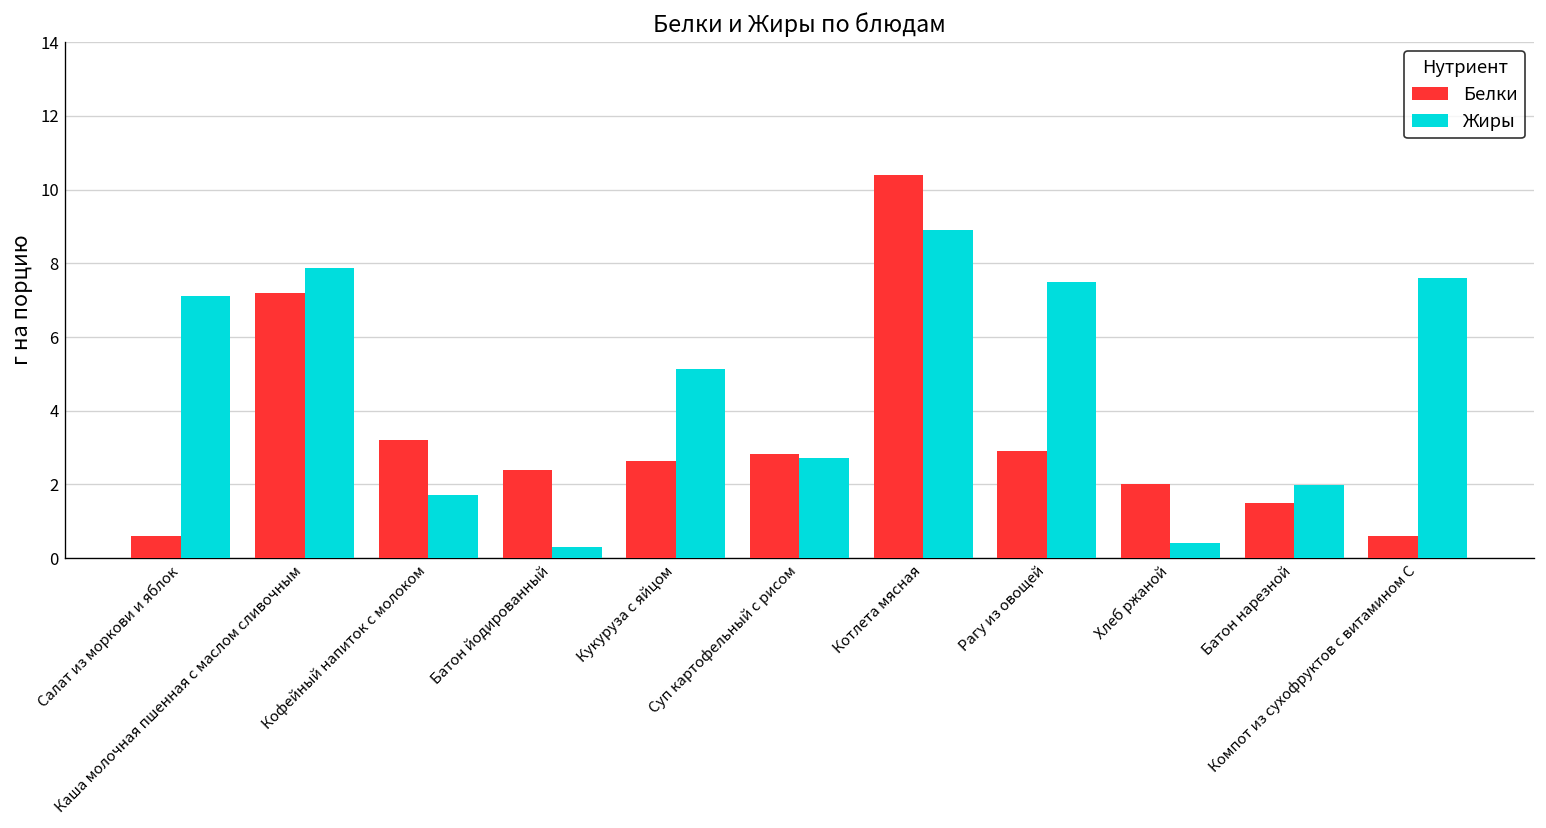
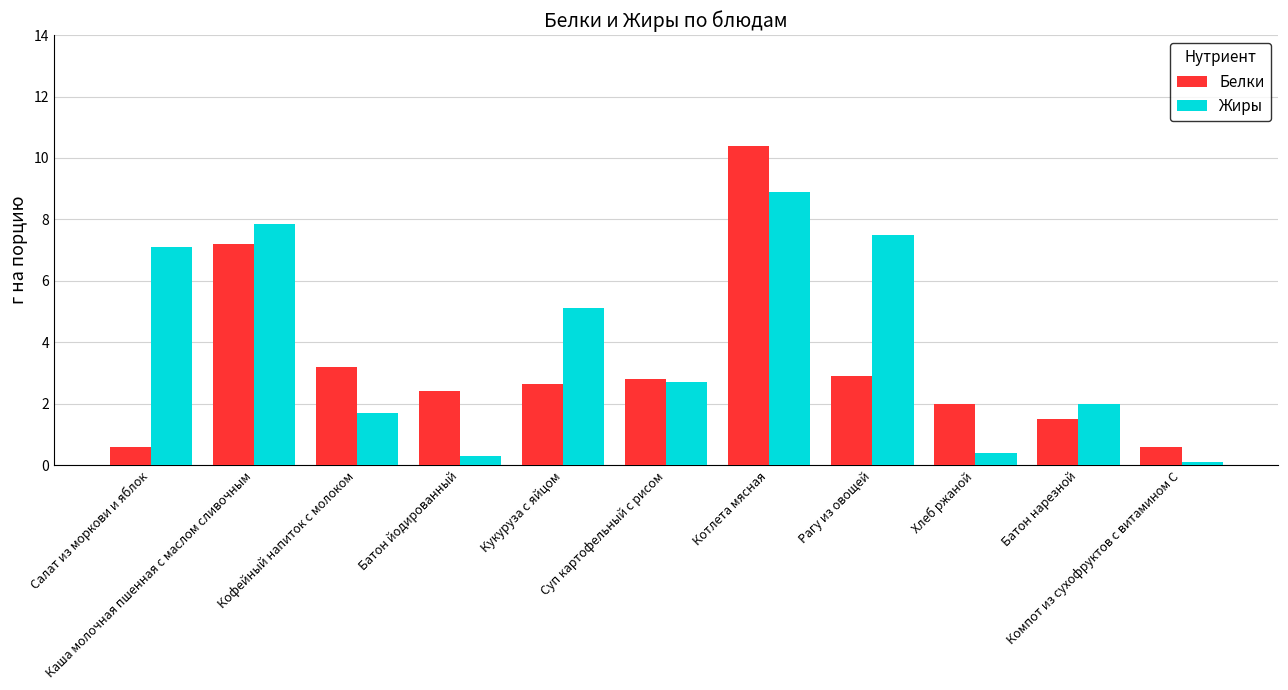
Жиры, Компот из сухофруктов с витамином С: 7.6 -> 0.1
